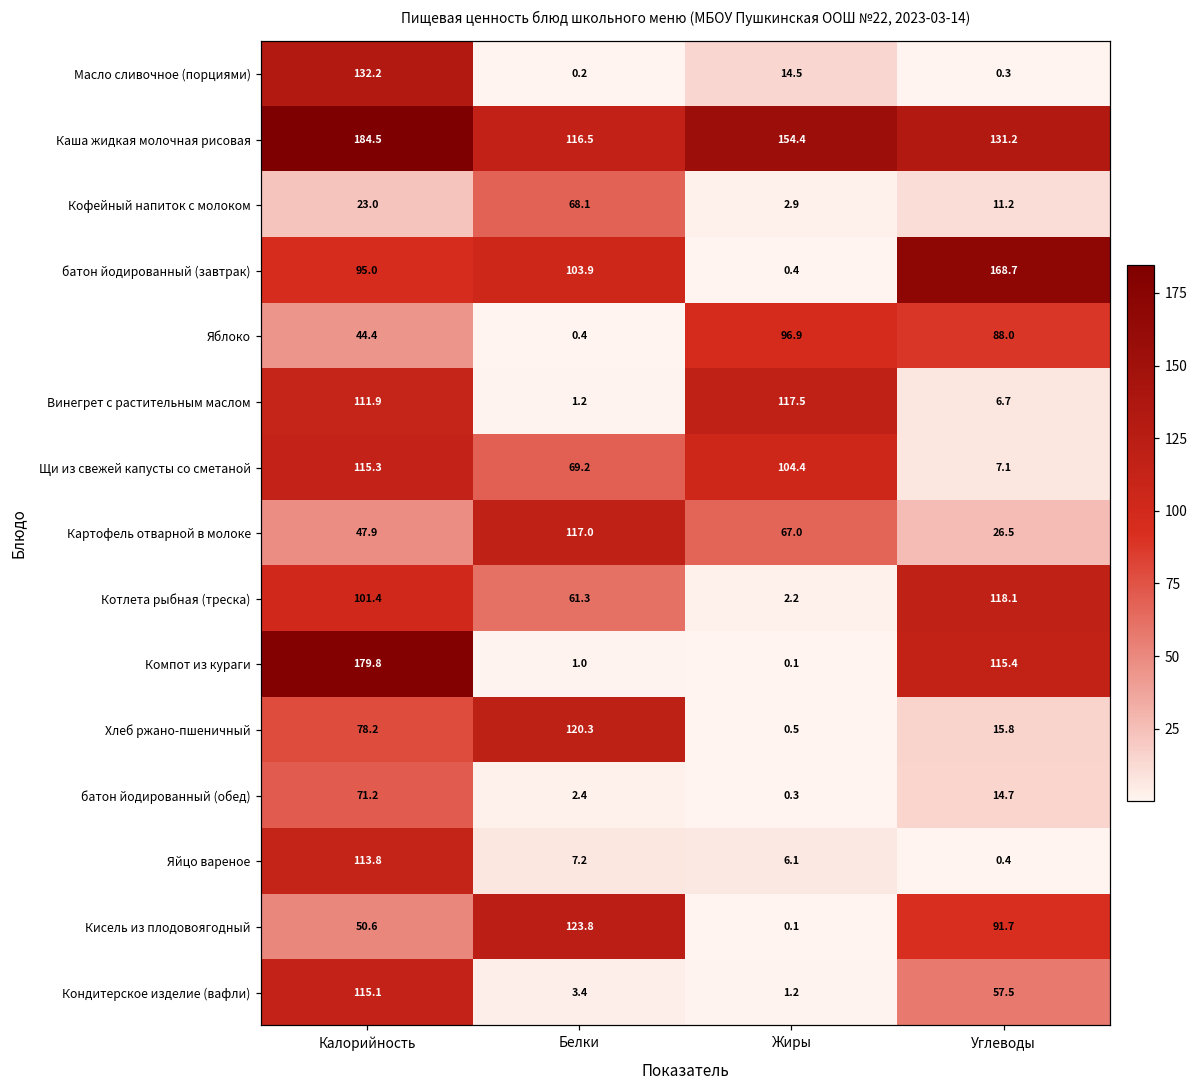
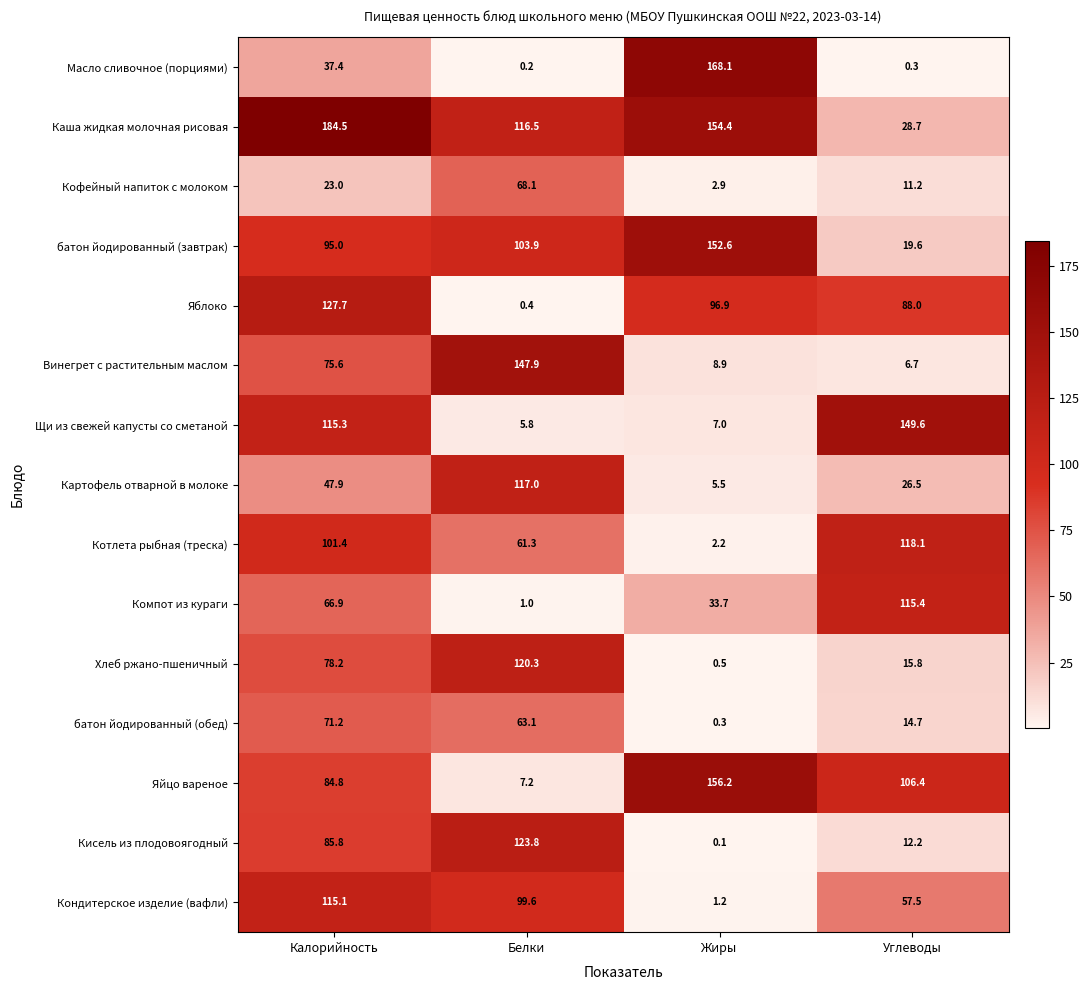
Масло сливочное (порциями), Калорийность: 132.2 -> 37.4
Масло сливочное (порциями), Жиры: 14.5 -> 168.1
Каша жидкая молочная рисовая, Углеводы: 131.2 -> 28.7
батон йодированный (завтрак), Жиры: 0.4 -> 152.6
батон йодированный (завтрак), Углеводы: 168.7 -> 19.6
Яблоко, Калорийность: 44.4 -> 127.7
Винегрет с растительным маслом, Калорийность: 111.9 -> 75.6
Винегрет с растительным маслом, Белки: 1.2 -> 147.9
Винегрет с растительным маслом, Жиры: 117.5 -> 8.9
Щи из свежей капусты со сметаной, Белки: 69.2 -> 5.8
Щи из свежей капусты со сметаной, Жиры: 104.4 -> 7.0
Щи из свежей капусты со сметаной, Углеводы: 7.1 -> 149.6
Картофель отварной в молоке, Жиры: 67.0 -> 5.5
Компот из кураги, Калорийность: 179.8 -> 66.9
Компот из кураги, Жиры: 0.1 -> 33.7
батон йодированный (обед), Белки: 2.4 -> 63.1
Яйцо вареное, Калорийность: 113.8 -> 84.8
Яйцо вареное, Жиры: 6.1 -> 156.2
Яйцо вареное, Углеводы: 0.4 -> 106.4
Кисель из плодовоягодный, Калорийность: 50.6 -> 85.8
Кисель из плодовоягодный, Углеводы: 91.7 -> 12.2
Кондитерское изделие (вафли), Белки: 3.4 -> 99.6
